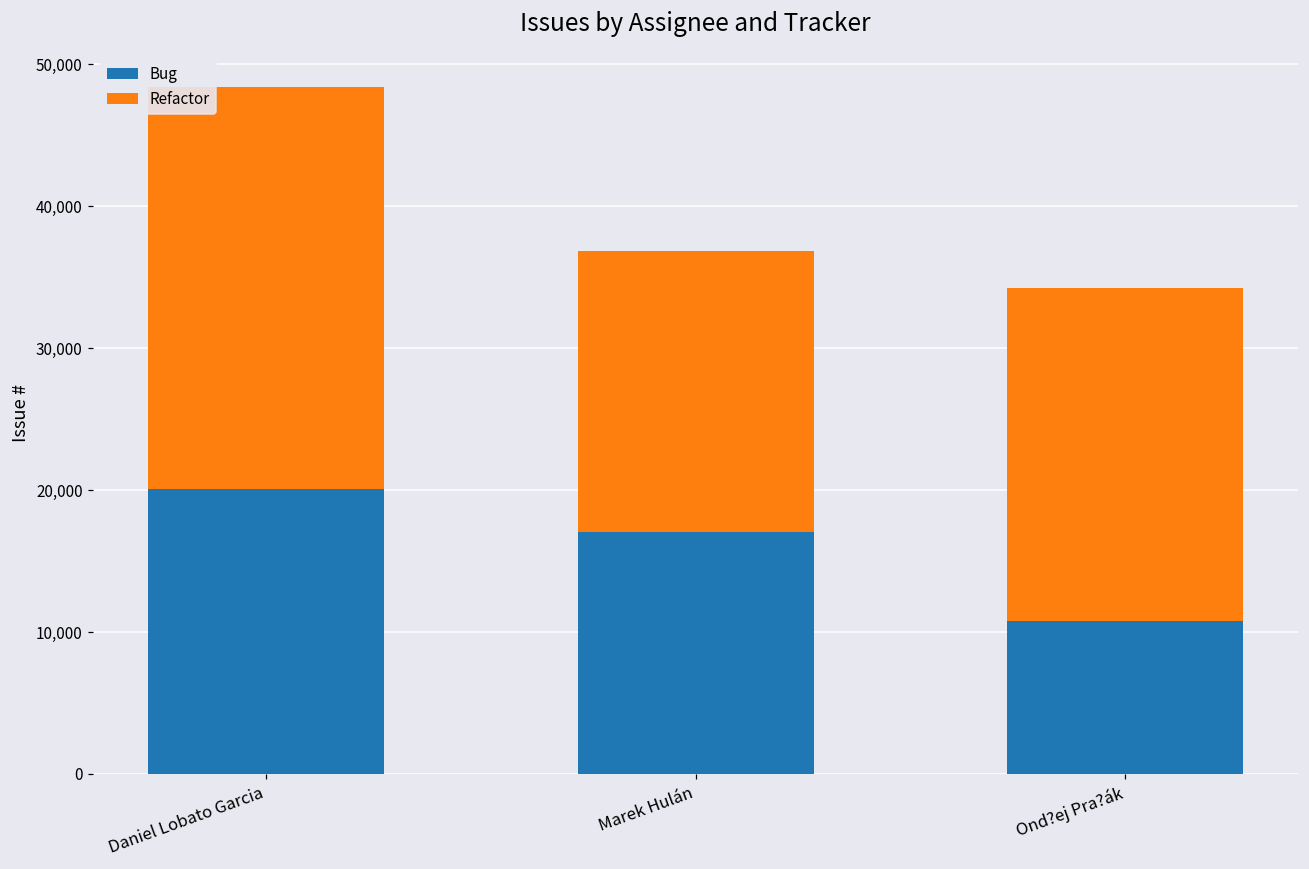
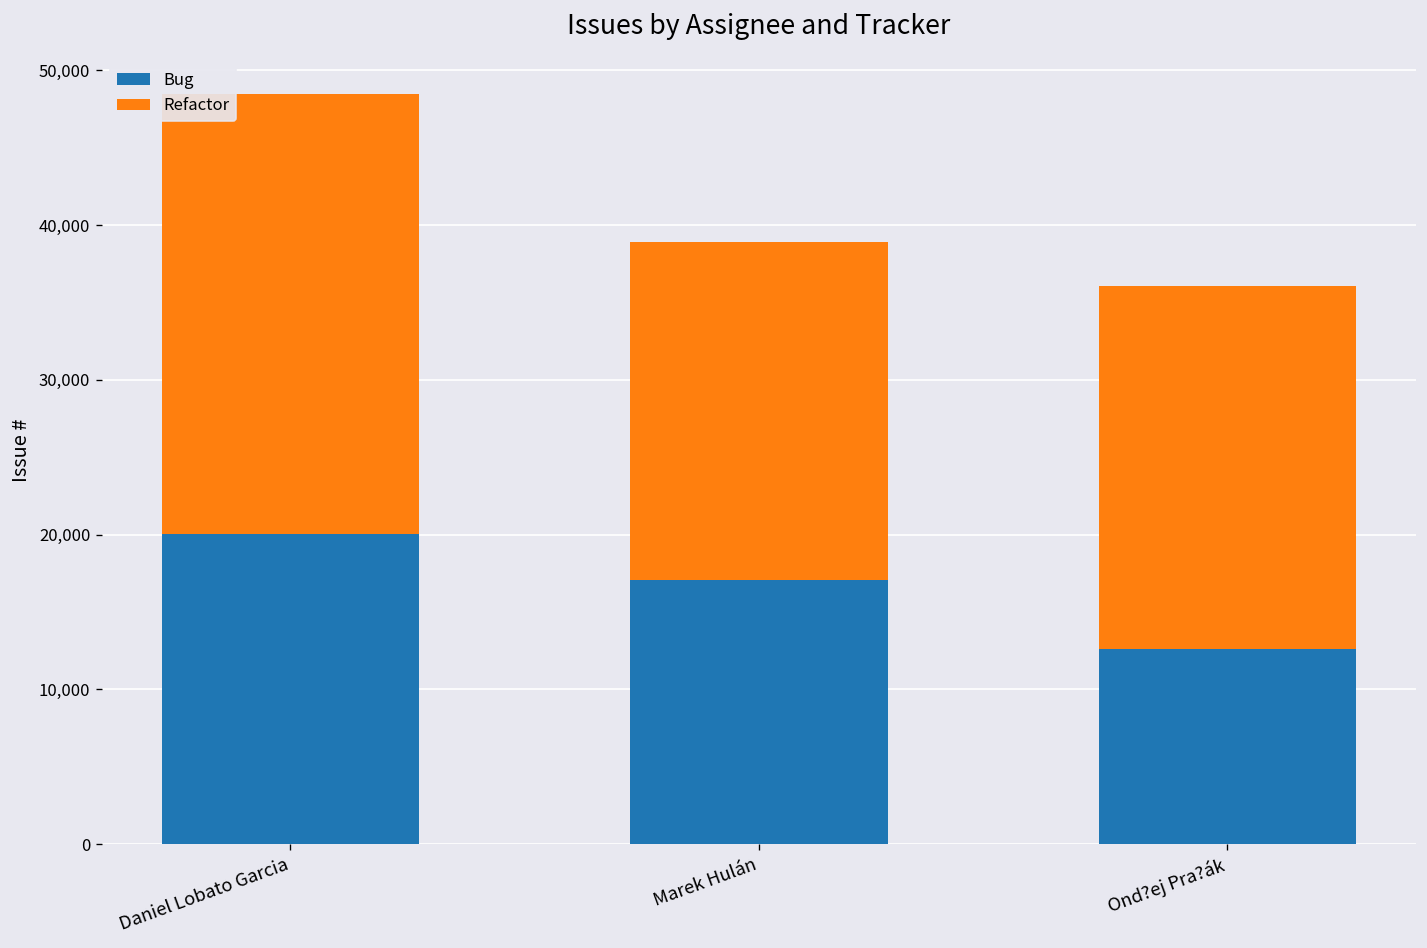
Refactor, Marek Hulán: 19,800 -> 21,800
Bug, Ond?ej Pra?ák: 10,800 -> 12,600
